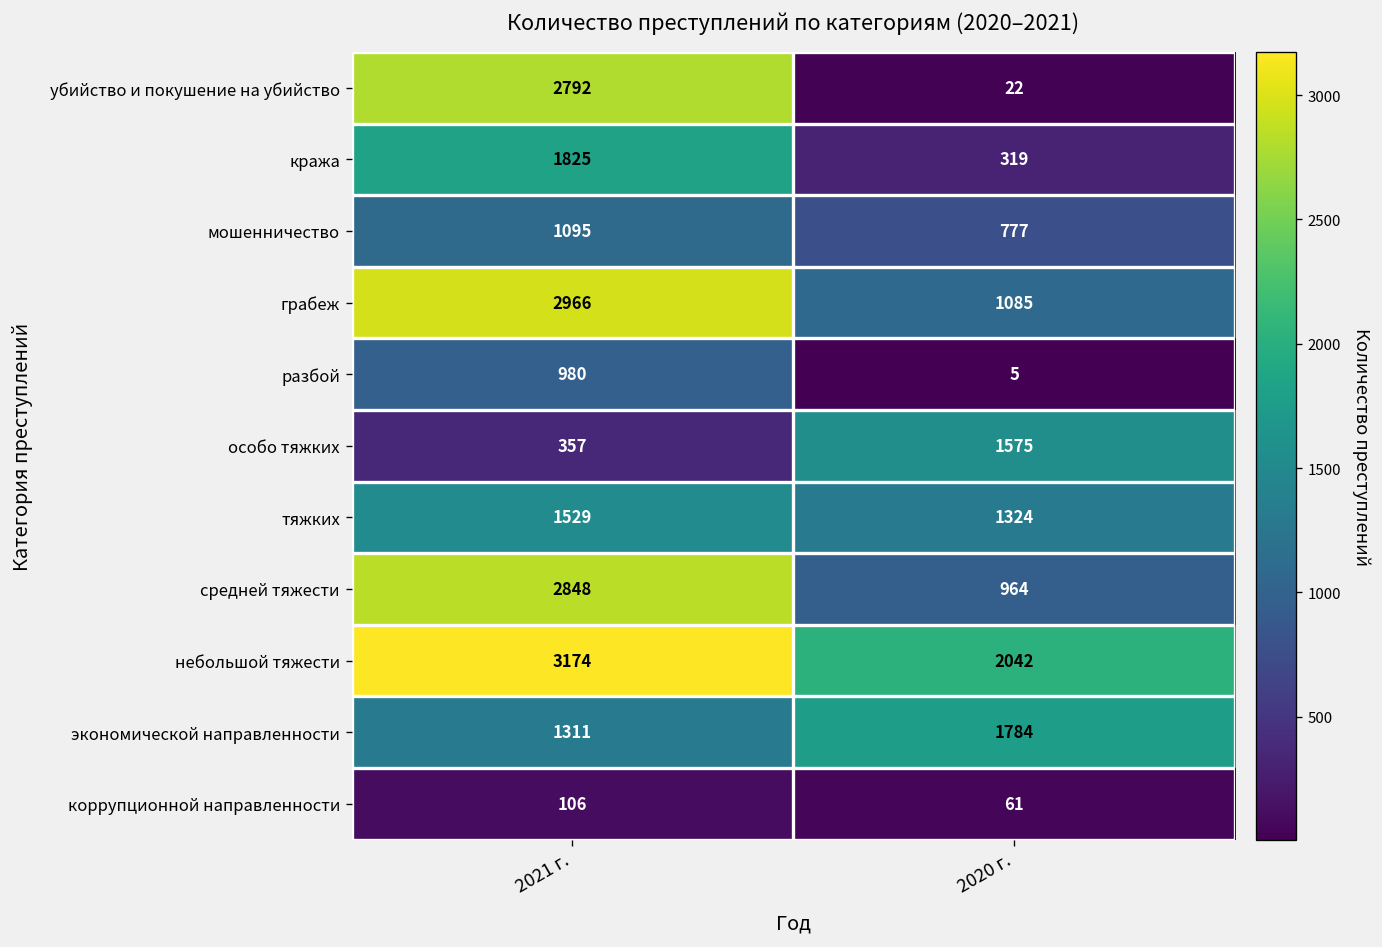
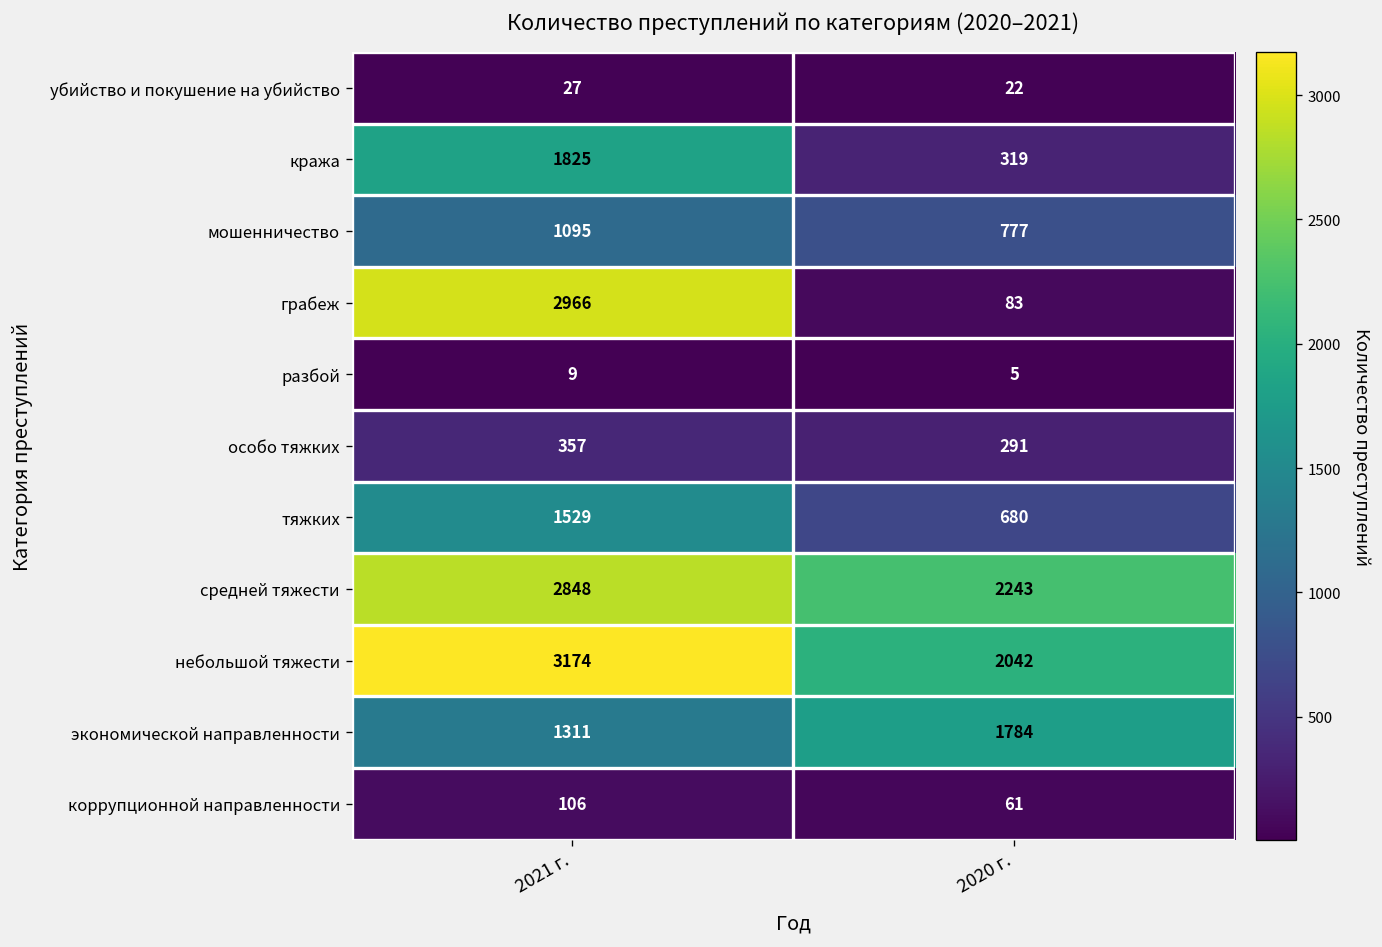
убийство и покушение на убийство, 2021 г.: 2792 -> 27
грабеж, 2020 г.: 1085 -> 83
разбой, 2021 г.: 980 -> 9
особо тяжких, 2020 г.: 1575 -> 291
тяжких, 2020 г.: 1324 -> 680
средней тяжести, 2020 г.: 964 -> 2243
